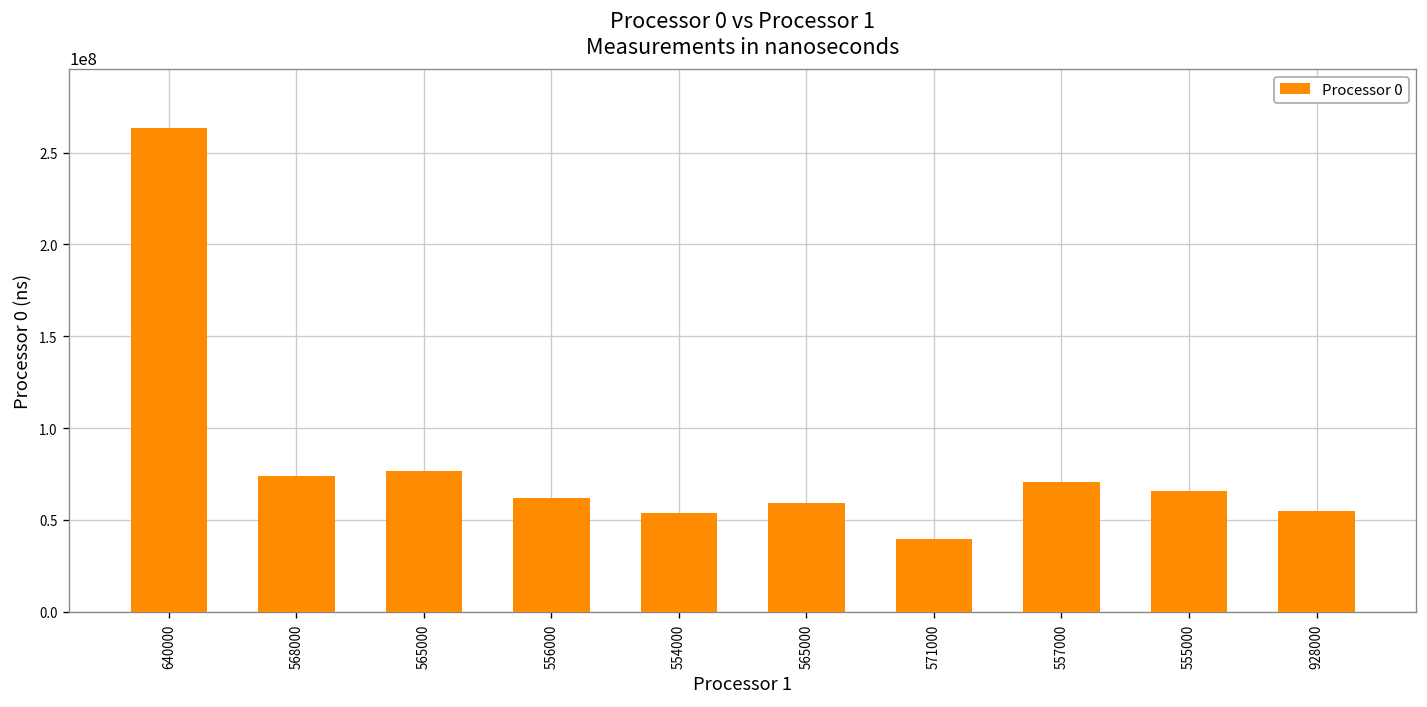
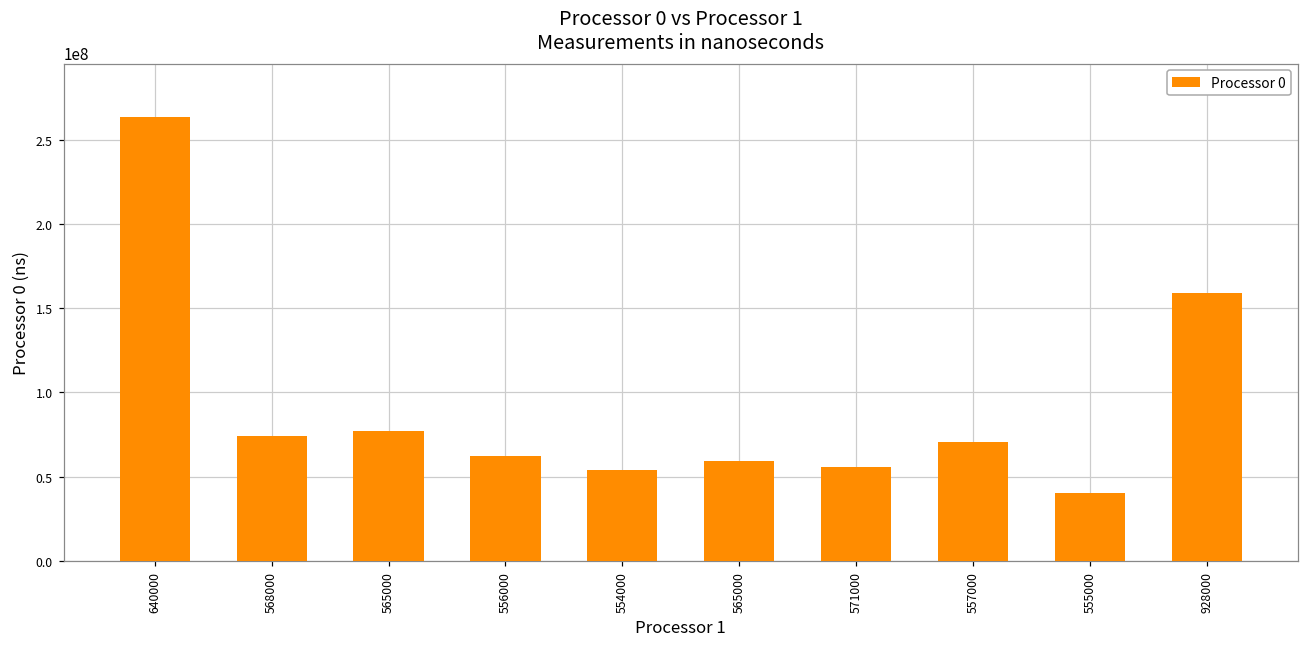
571000: 39000000 -> 55000000
555000: 66000000 -> 40000000
928000: 55000000 -> 159000000
